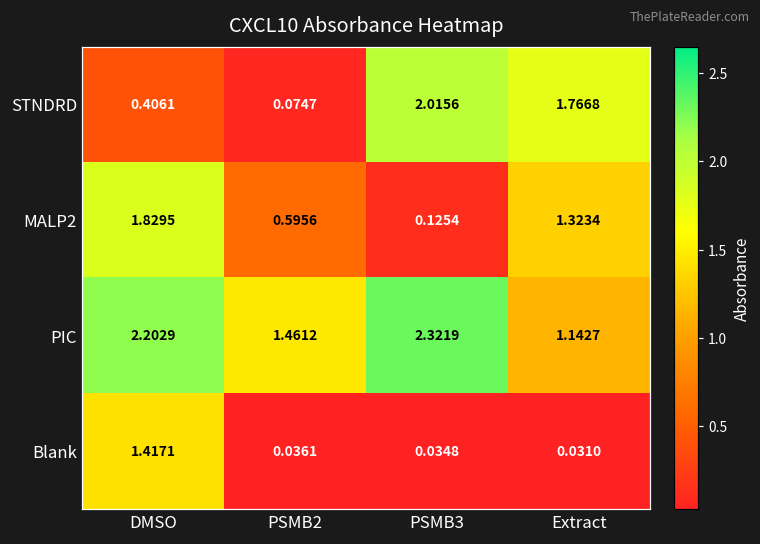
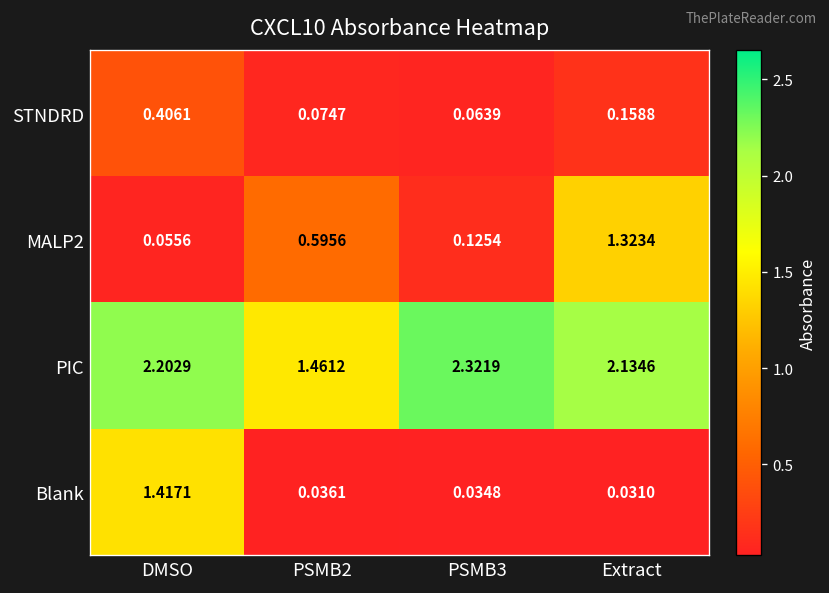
STNDRD, PSMB3: 2.0156 -> 0.0639
STNDRD, Extract: 1.7668 -> 0.1588
MALP2, DMSO: 1.8295 -> 0.0556
PIC, Extract: 1.1427 -> 2.1346
